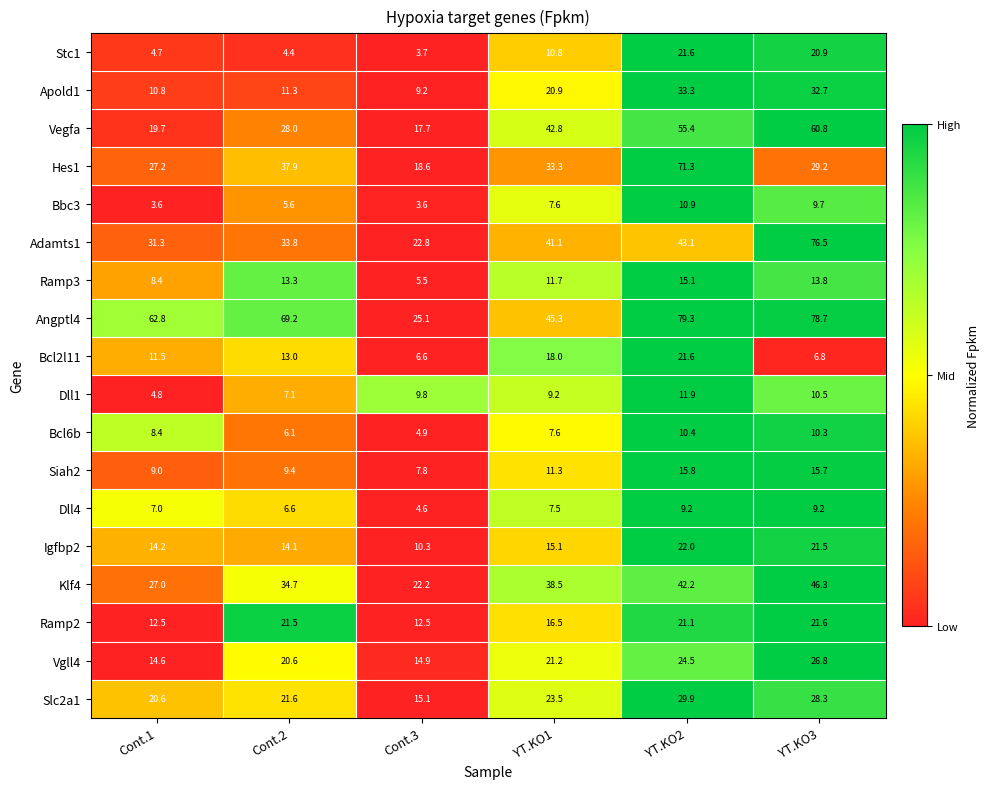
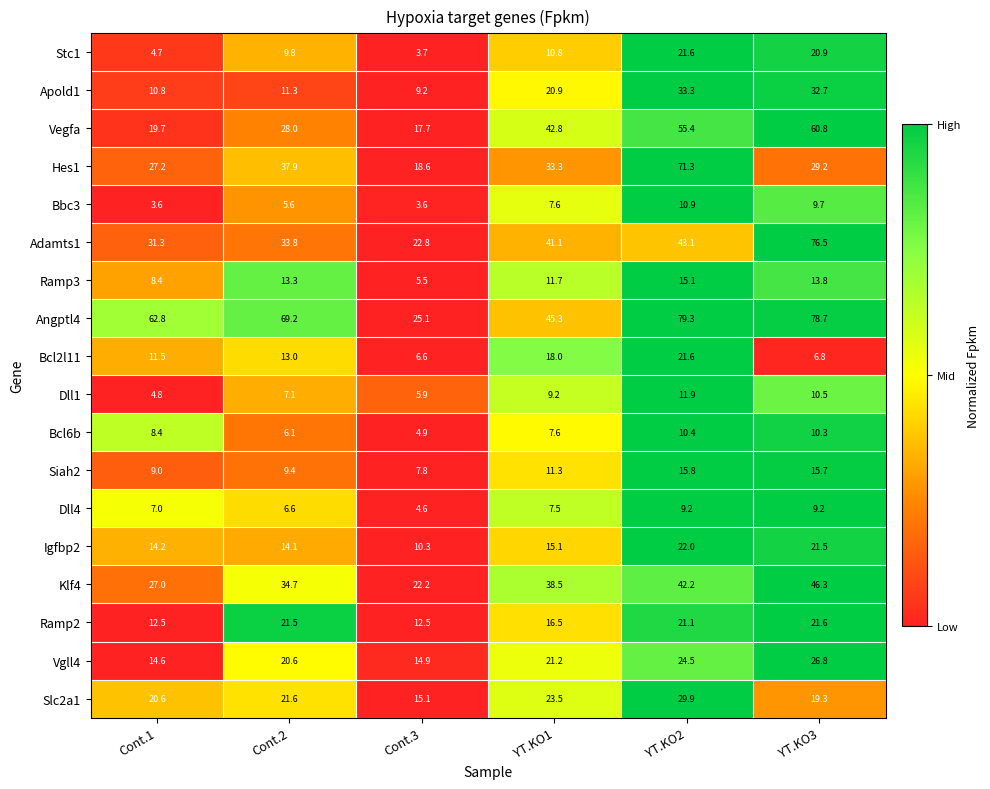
Stc1, Cont.2: 4.4 -> 9.8
Dll1, Cont.3: 9.8 -> 5.9
Slc2a1, YT.KO3: 28.3 -> 19.3
